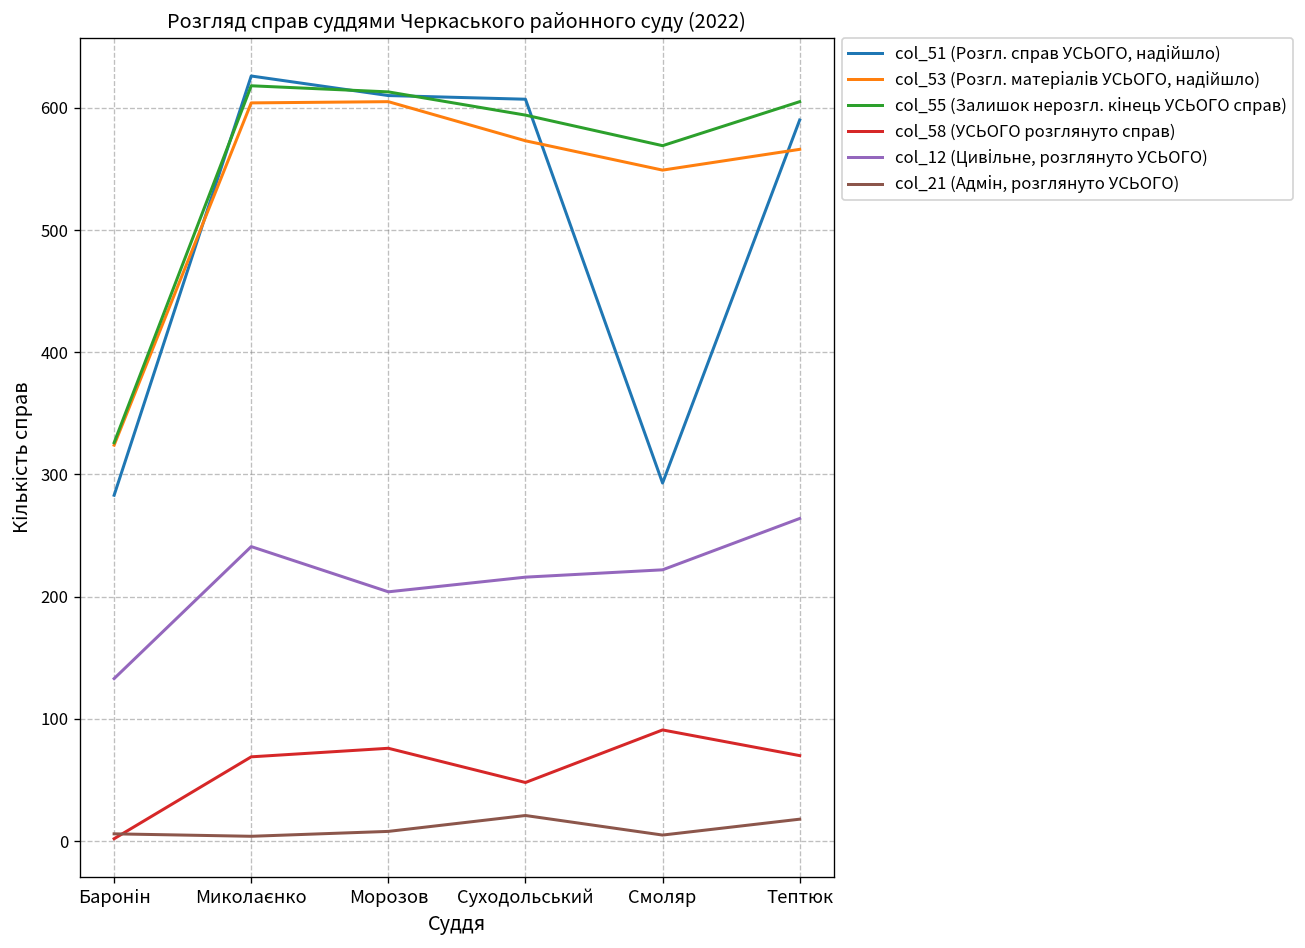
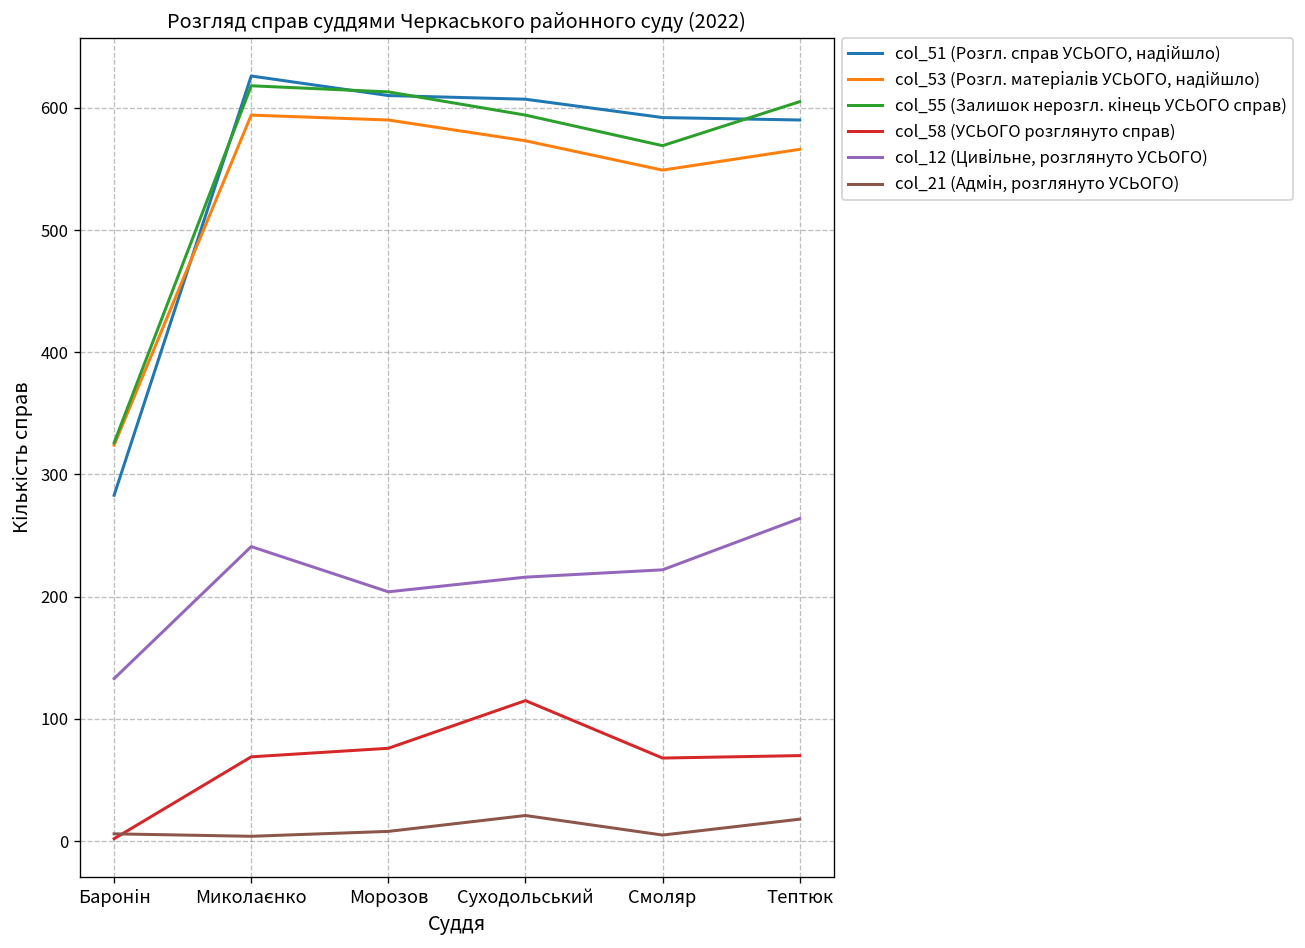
col_53 (Розгл. матеріалів УСЬОГО, надійшло), Миколаєнко: 604 -> 594
col_53 (Розгл. матеріалів УСЬОГО, надійшло), Морозов: 605 -> 590
col_58 (УСЬОГО розглянуто справ), Суходольський: 48 -> 115
col_51 (Розгл. справ УСЬОГО, надійшло), Смоляр: 293 -> 592
col_58 (УСЬОГО розглянуто справ), Смоляр: 91 -> 68
